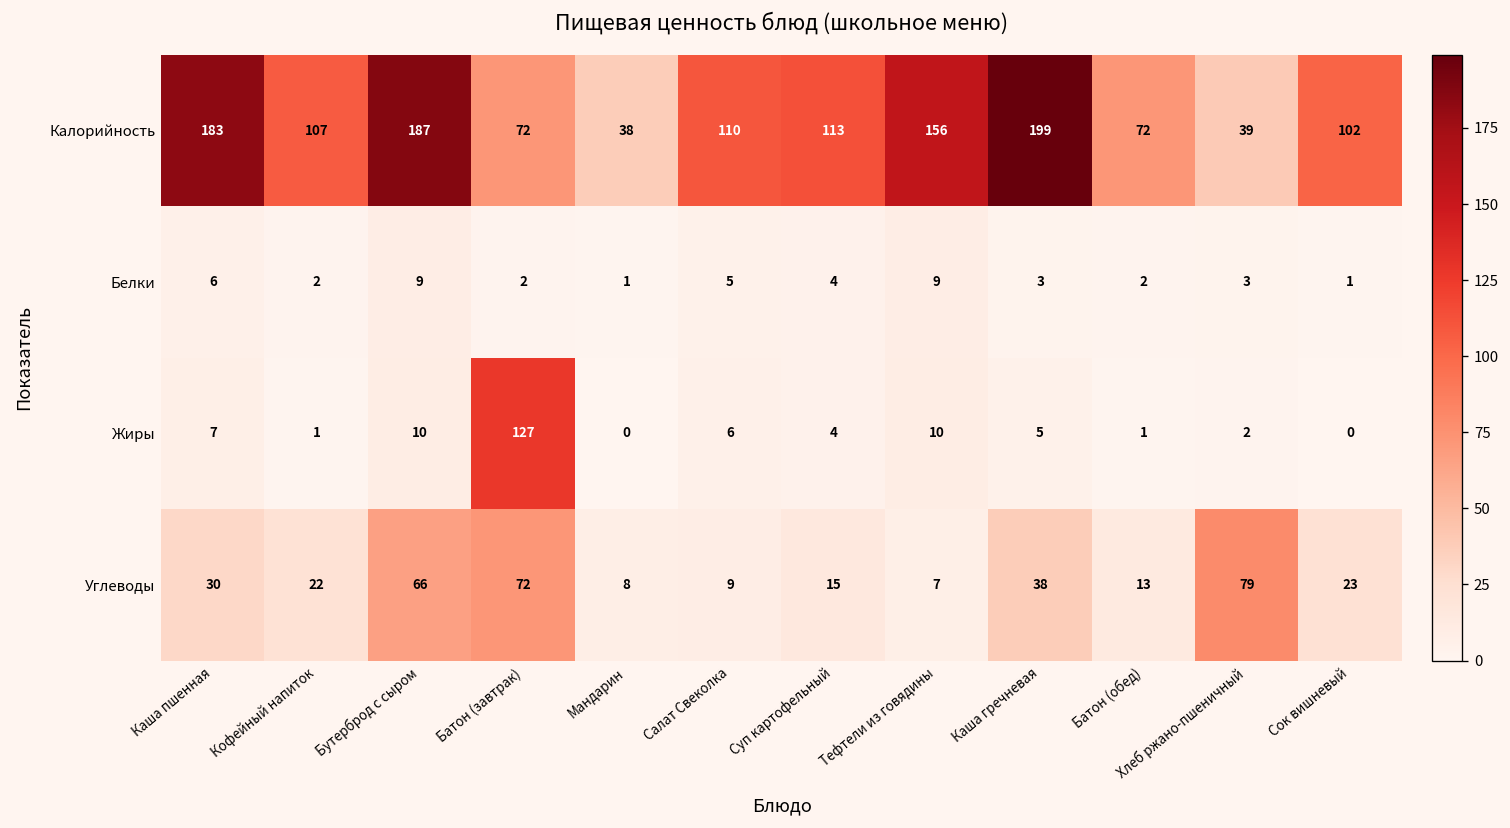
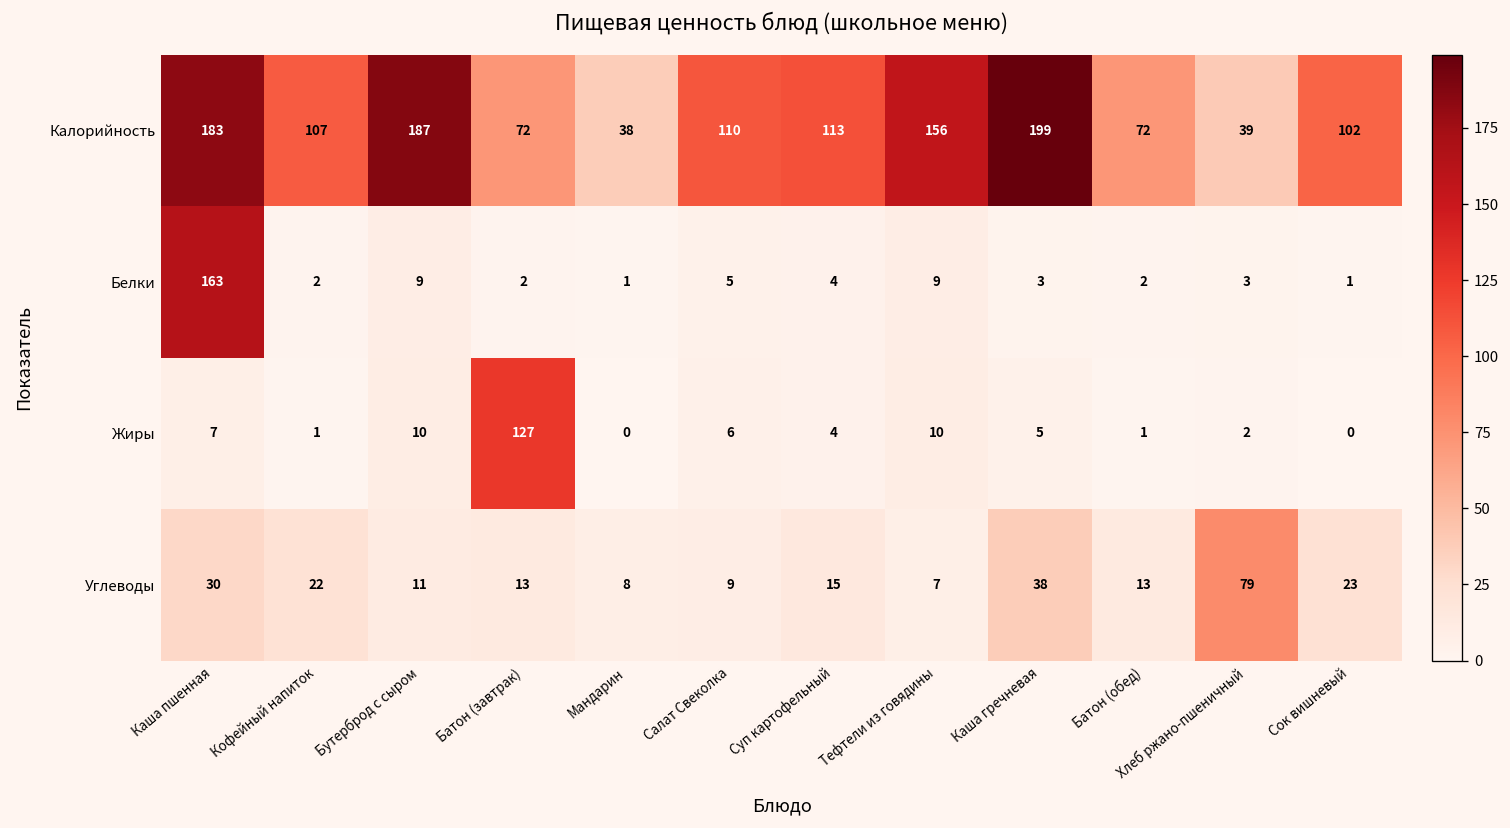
Белки, Каша пшенная: 6 -> 163
Углеводы, Бутерброд с сыром: 66 -> 11
Углеводы, Батон (завтрак): 72 -> 13
